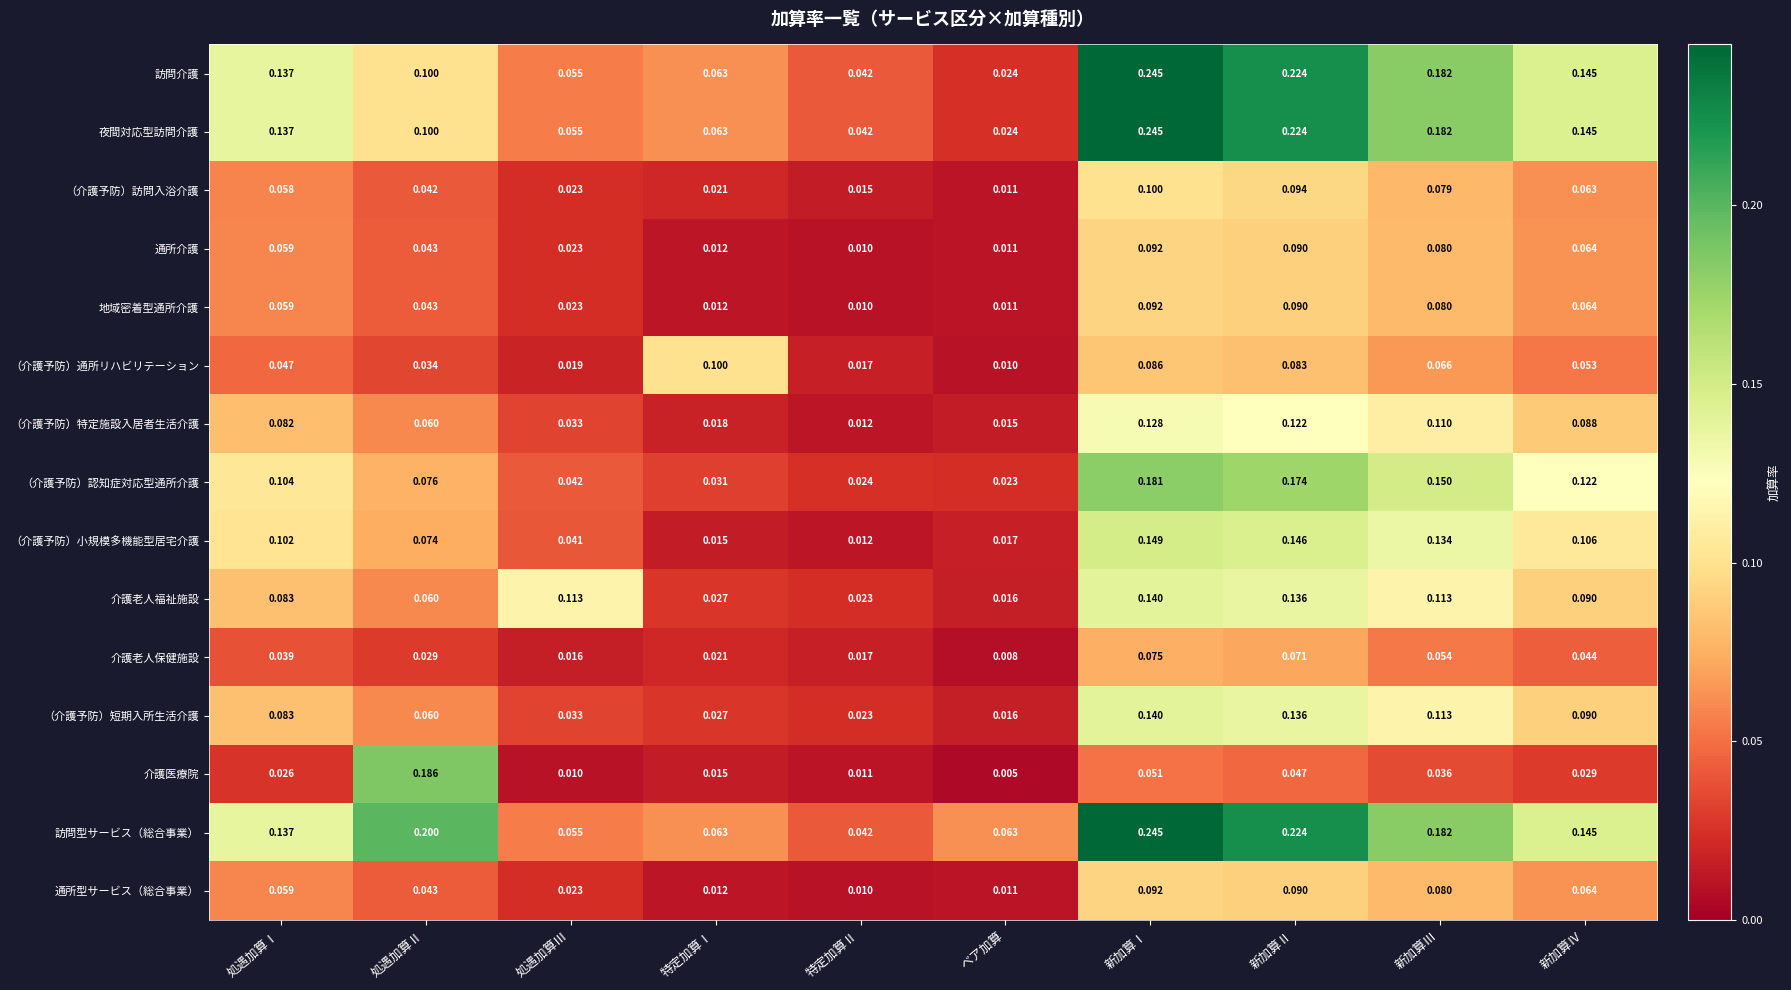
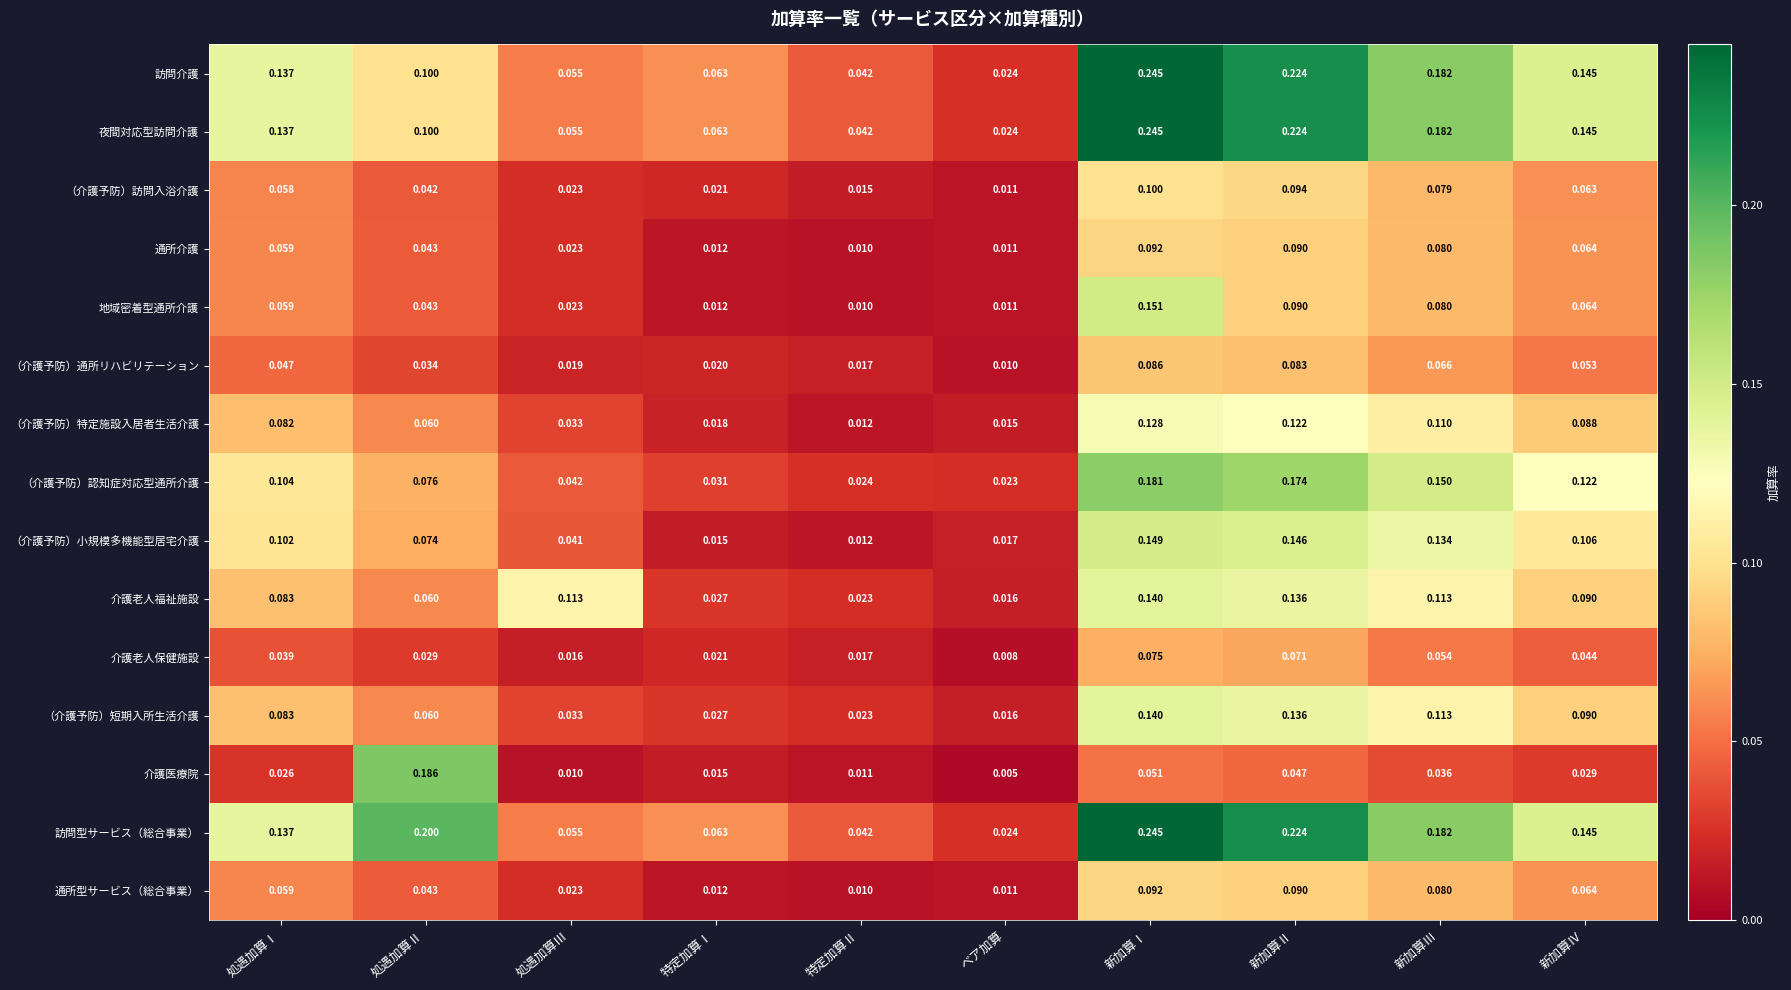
地域密着型通所介護, 新加算Ⅰ: 0.092 -> 0.151
（介護予防）通所リハビリテーション, 特定加算Ⅰ: 0.100 -> 0.020
訪問型サービス（総合事業）, ベア加算: 0.063 -> 0.024
